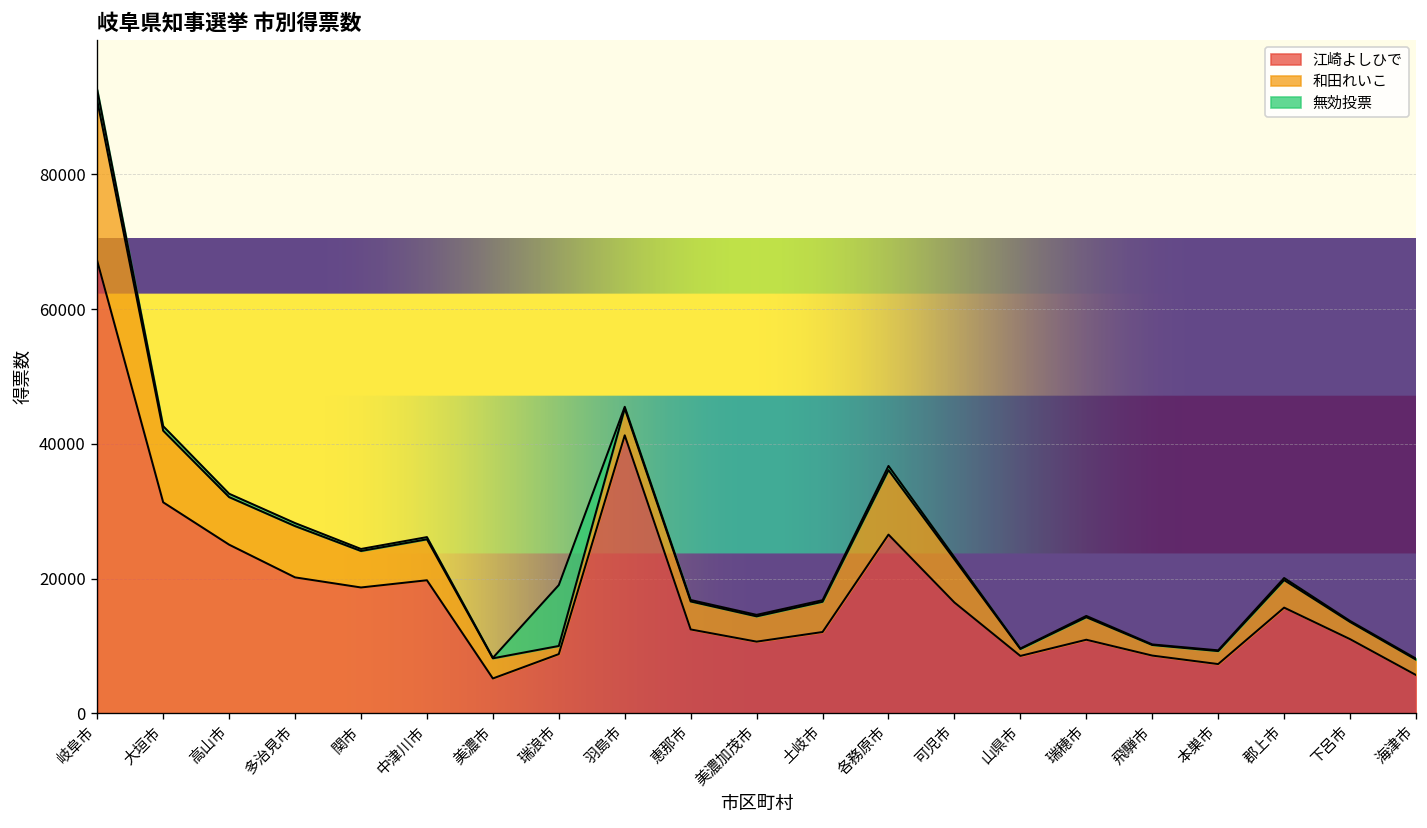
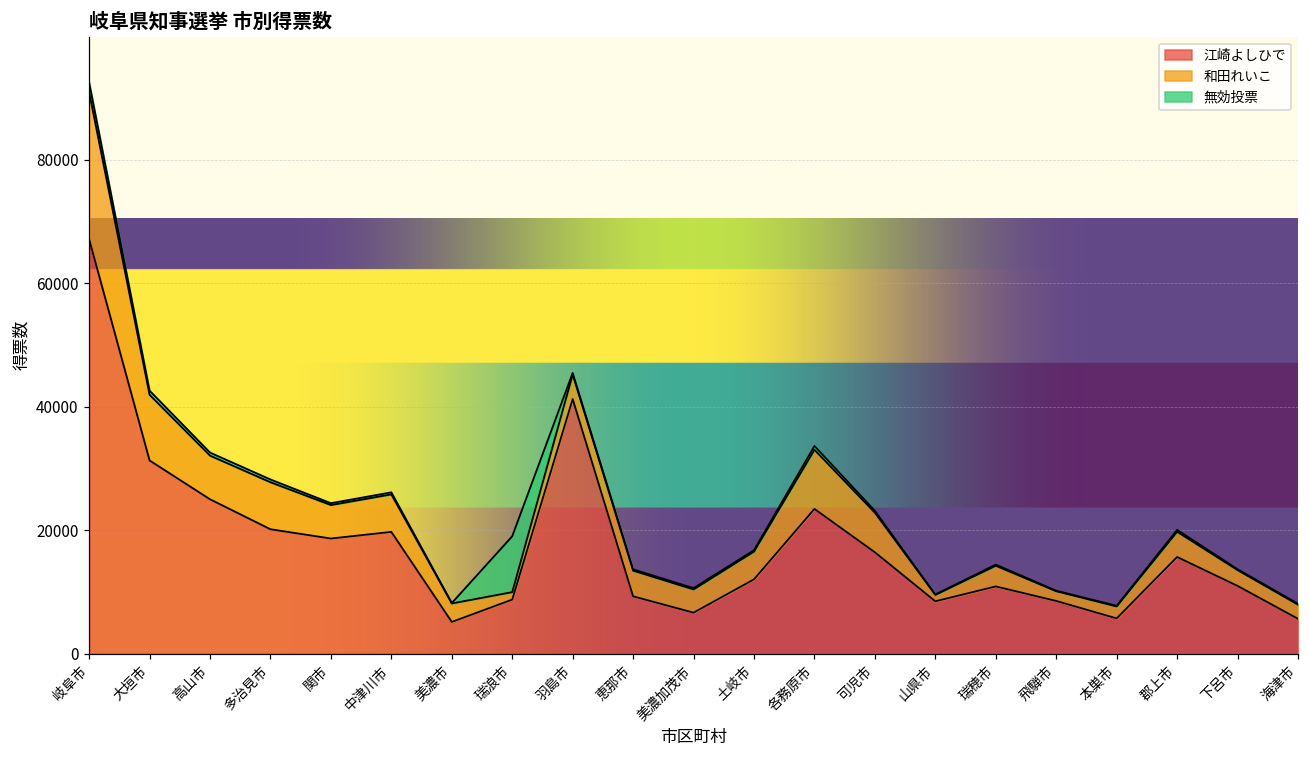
江崎よしひで, 恵那市: 12000 -> 9000
江崎よしひで, 美濃加茂市: 11000 -> 7000
江崎よしひで, 各務原市: 27000 -> 23000
江崎よしひで, 本巣市: 7000 -> 6000
